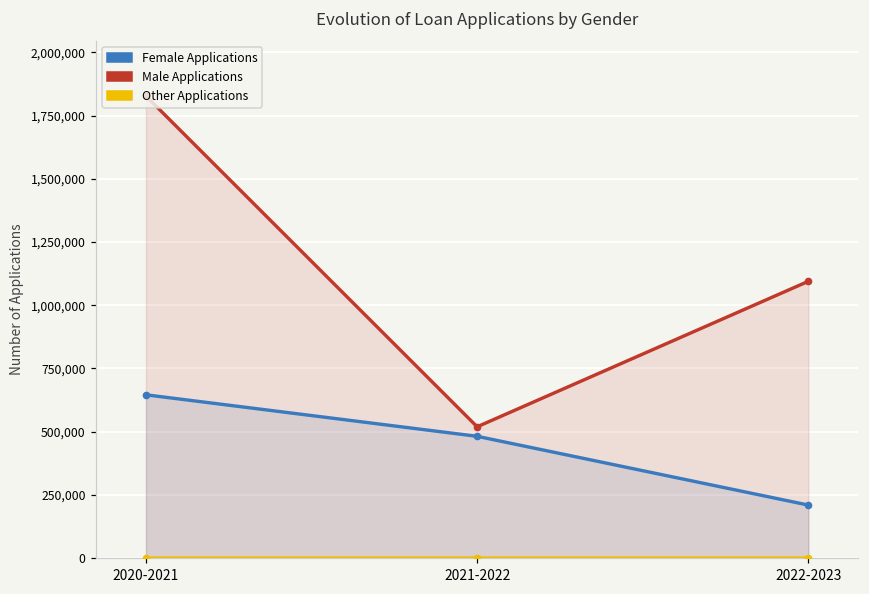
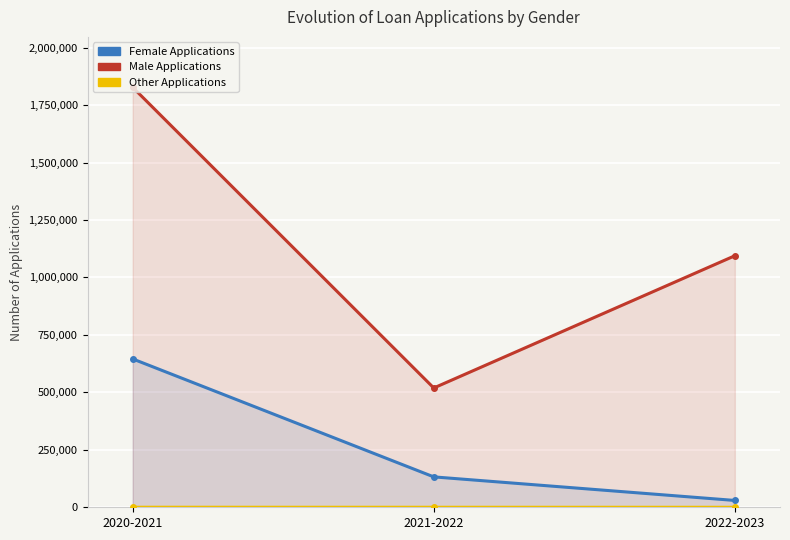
Female Applications, 2021-2022: 480,000 -> 130,000
Female Applications, 2022-2023: 210,000 -> 30,000
